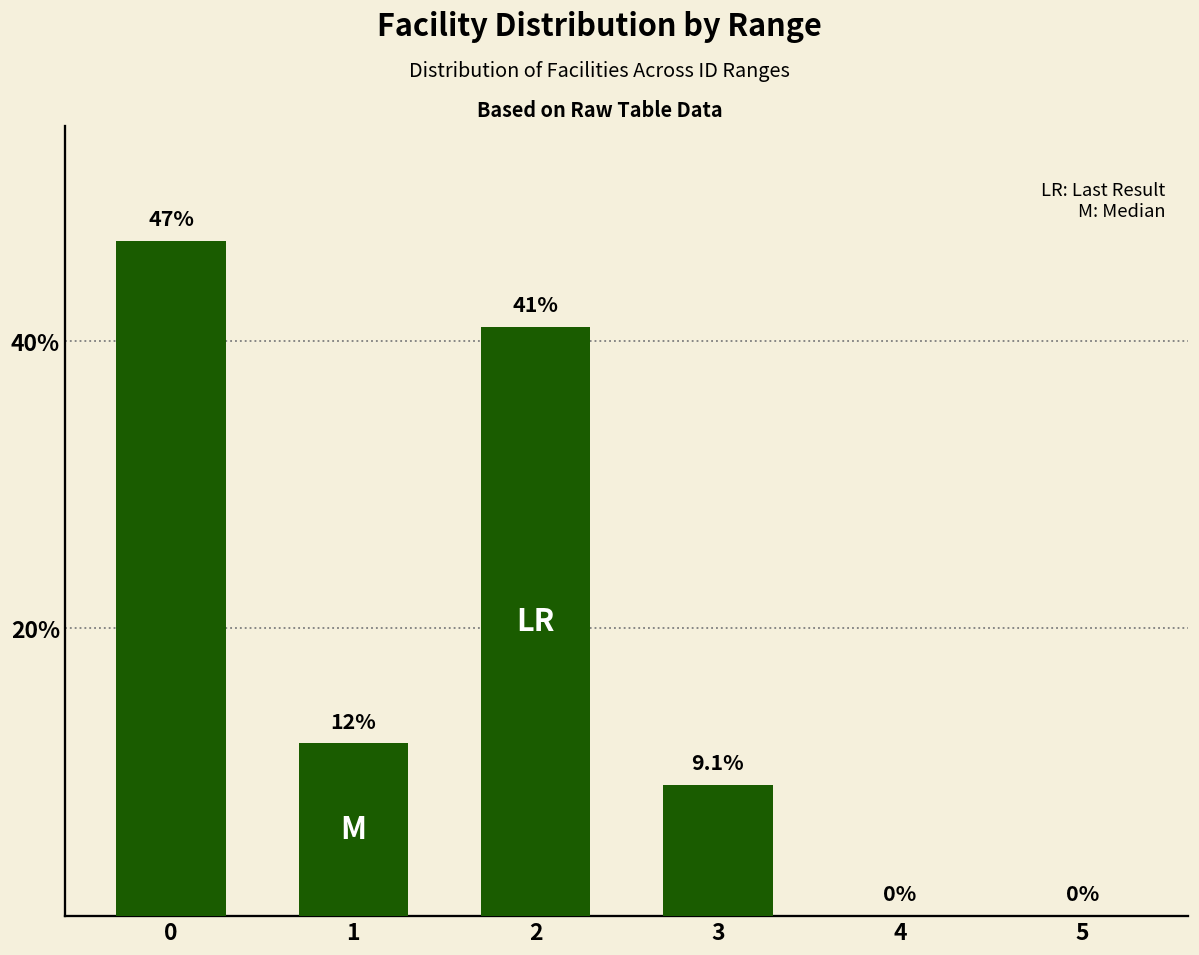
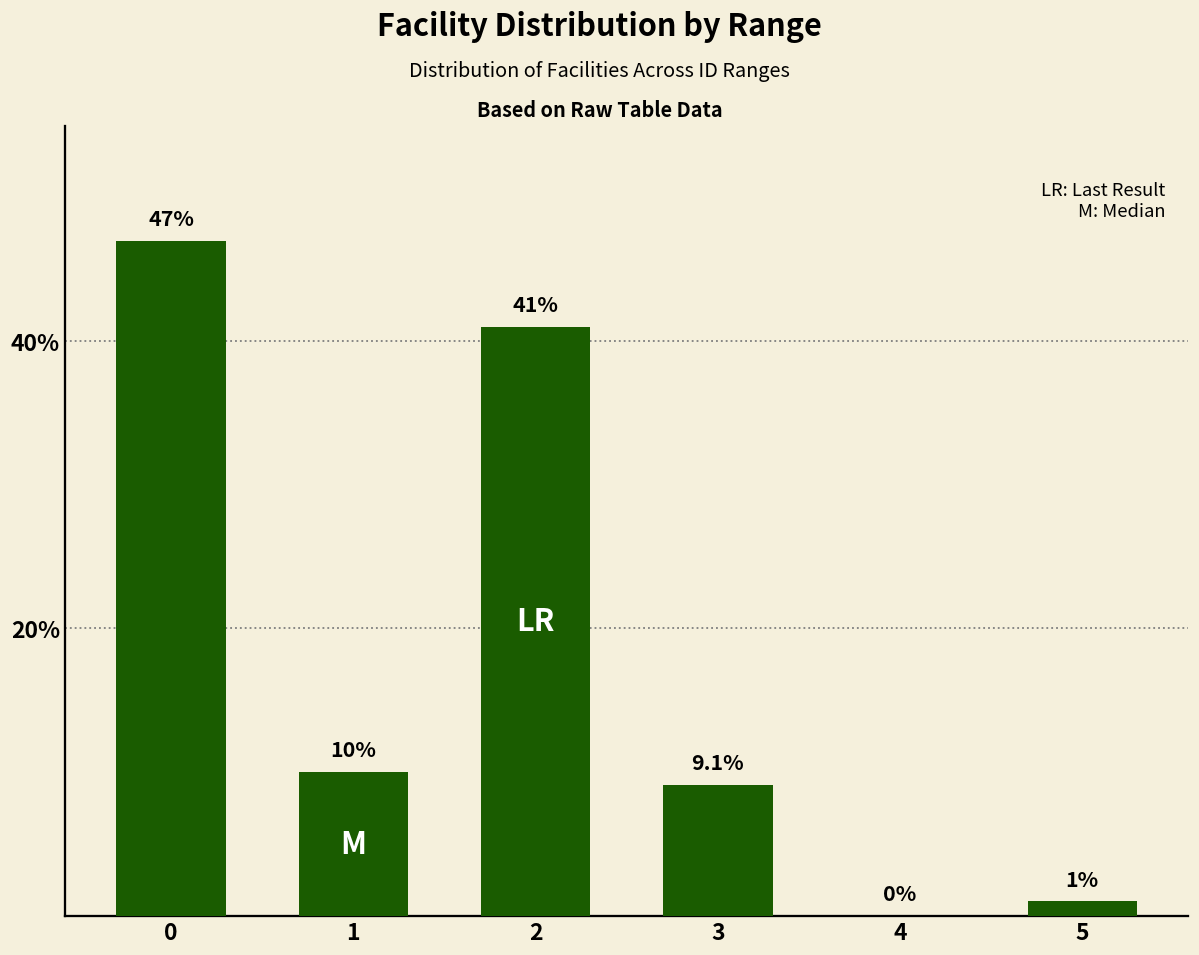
1: 12% -> 10%
5: 0% -> 1%
